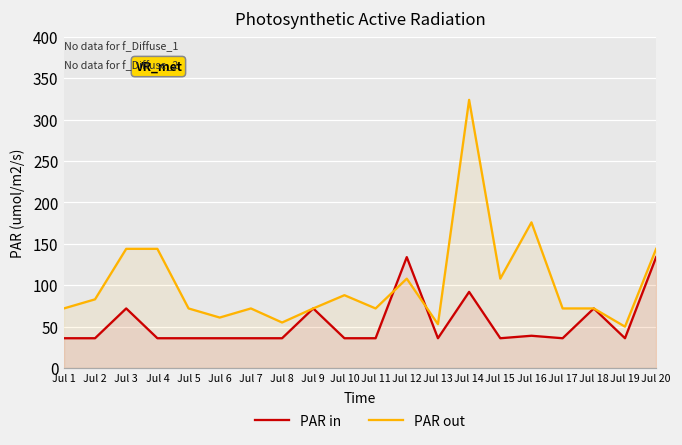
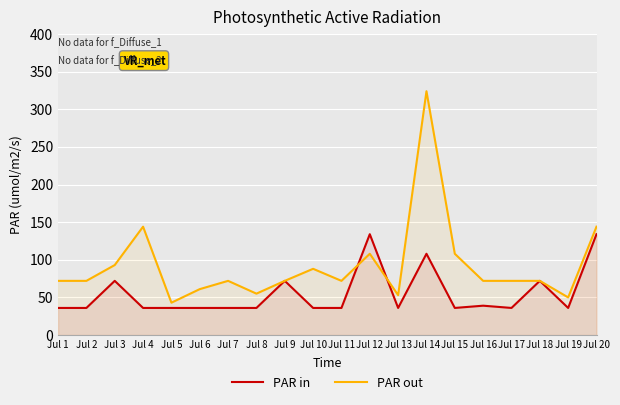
PAR out, Jul 2: 80 -> 70
PAR out, Jul 3: 140 -> 90
PAR out, Jul 5: 70 -> 40
PAR in, Jul 14: 90 -> 110
PAR out, Jul 16: 180 -> 70
